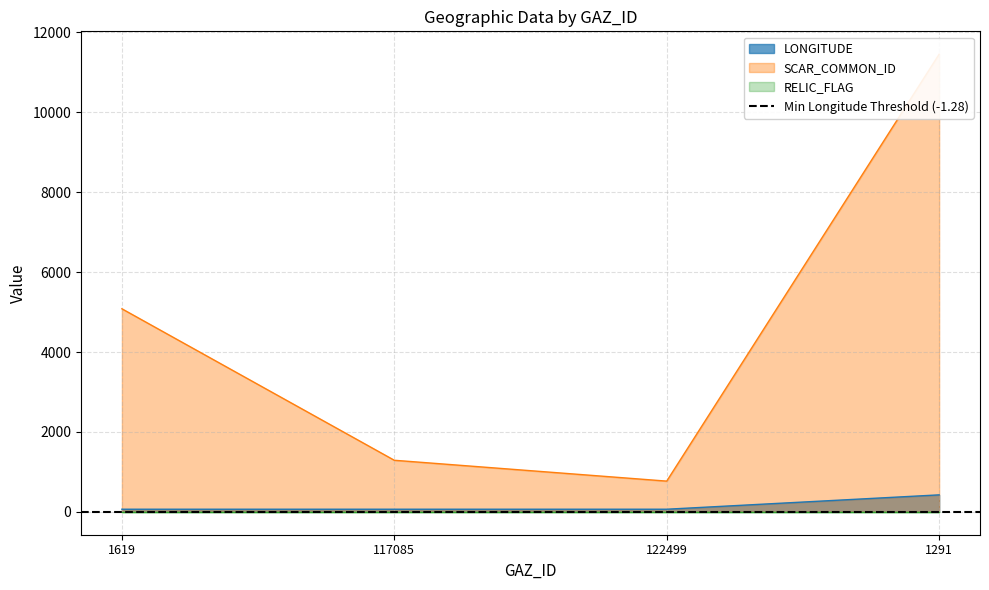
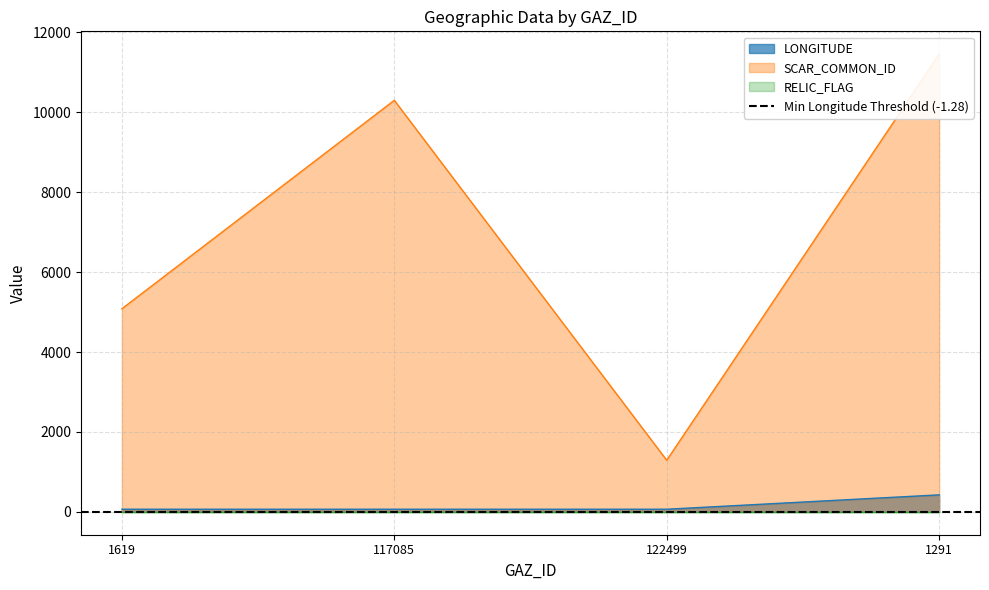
SCAR_COMMON_ID, 117085: 1300 -> 10300
SCAR_COMMON_ID, 122499: 800 -> 1300
